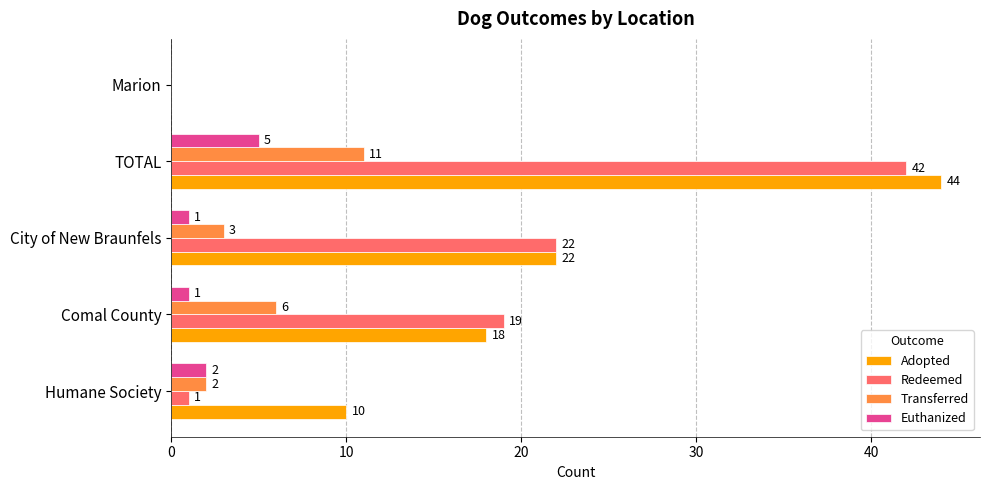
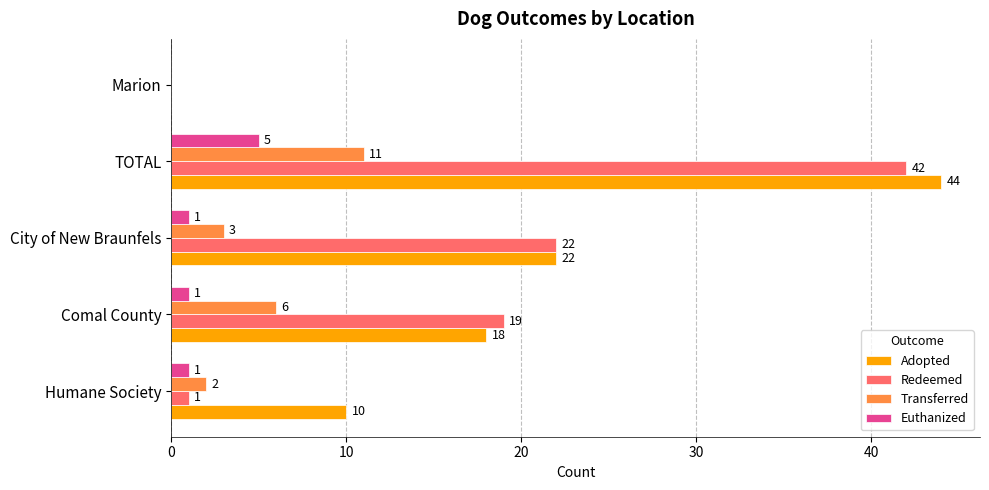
Euthanized, Humane Society: 2 -> 1
